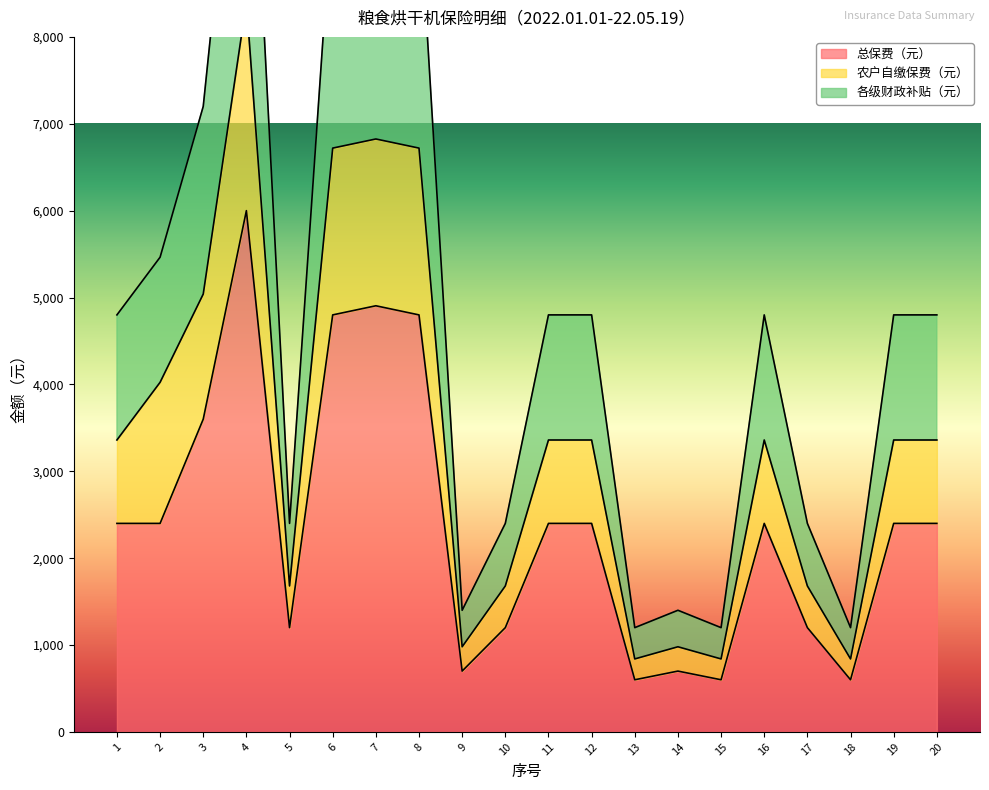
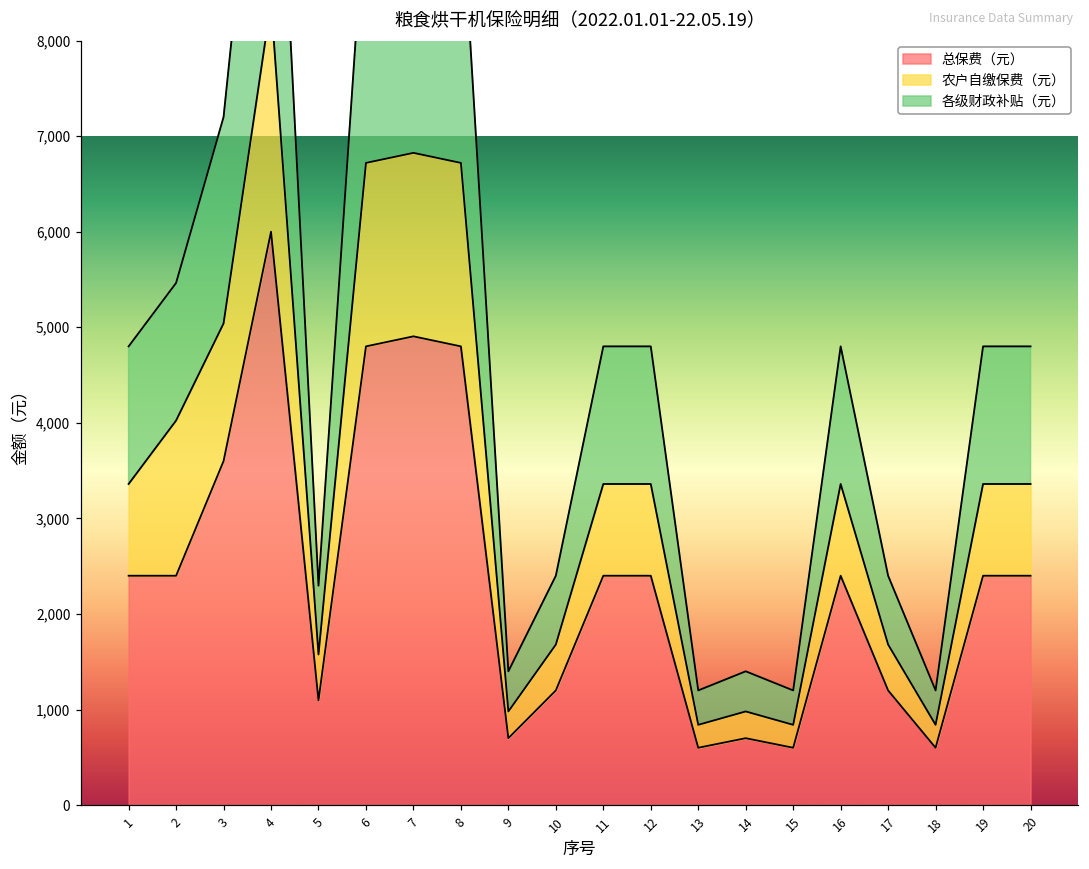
总保费（元）, 5: 1,200 -> 1,100
